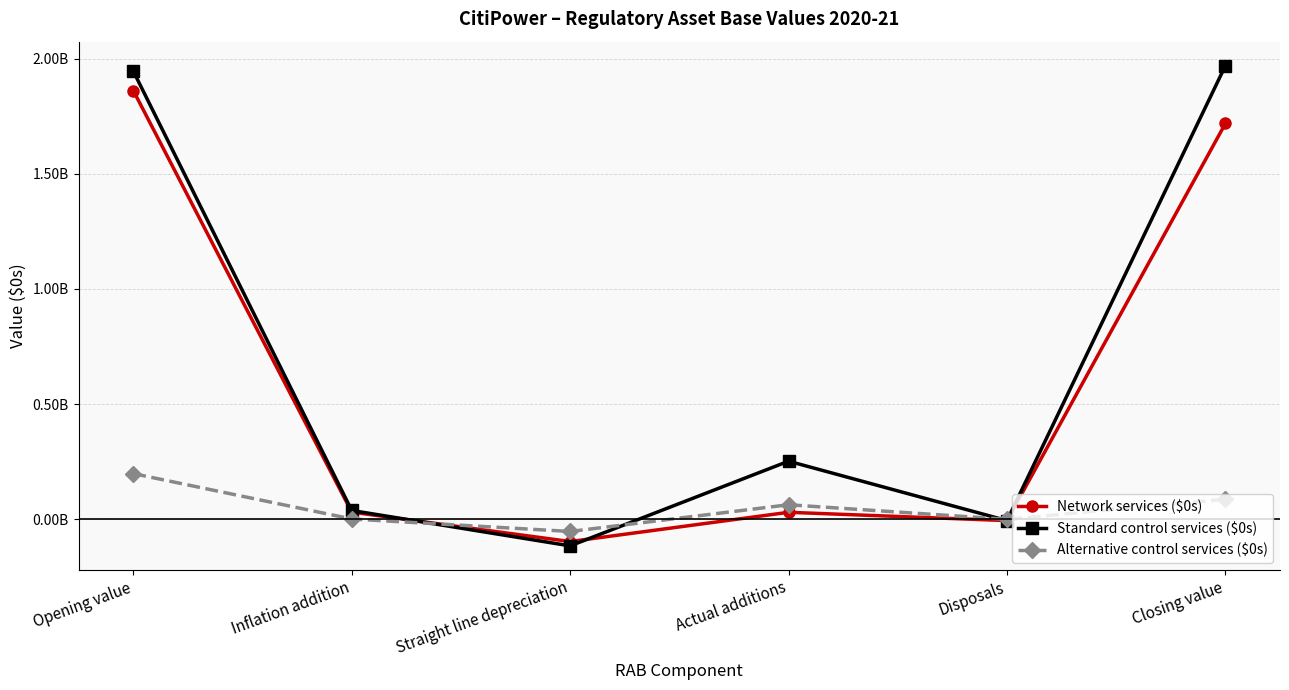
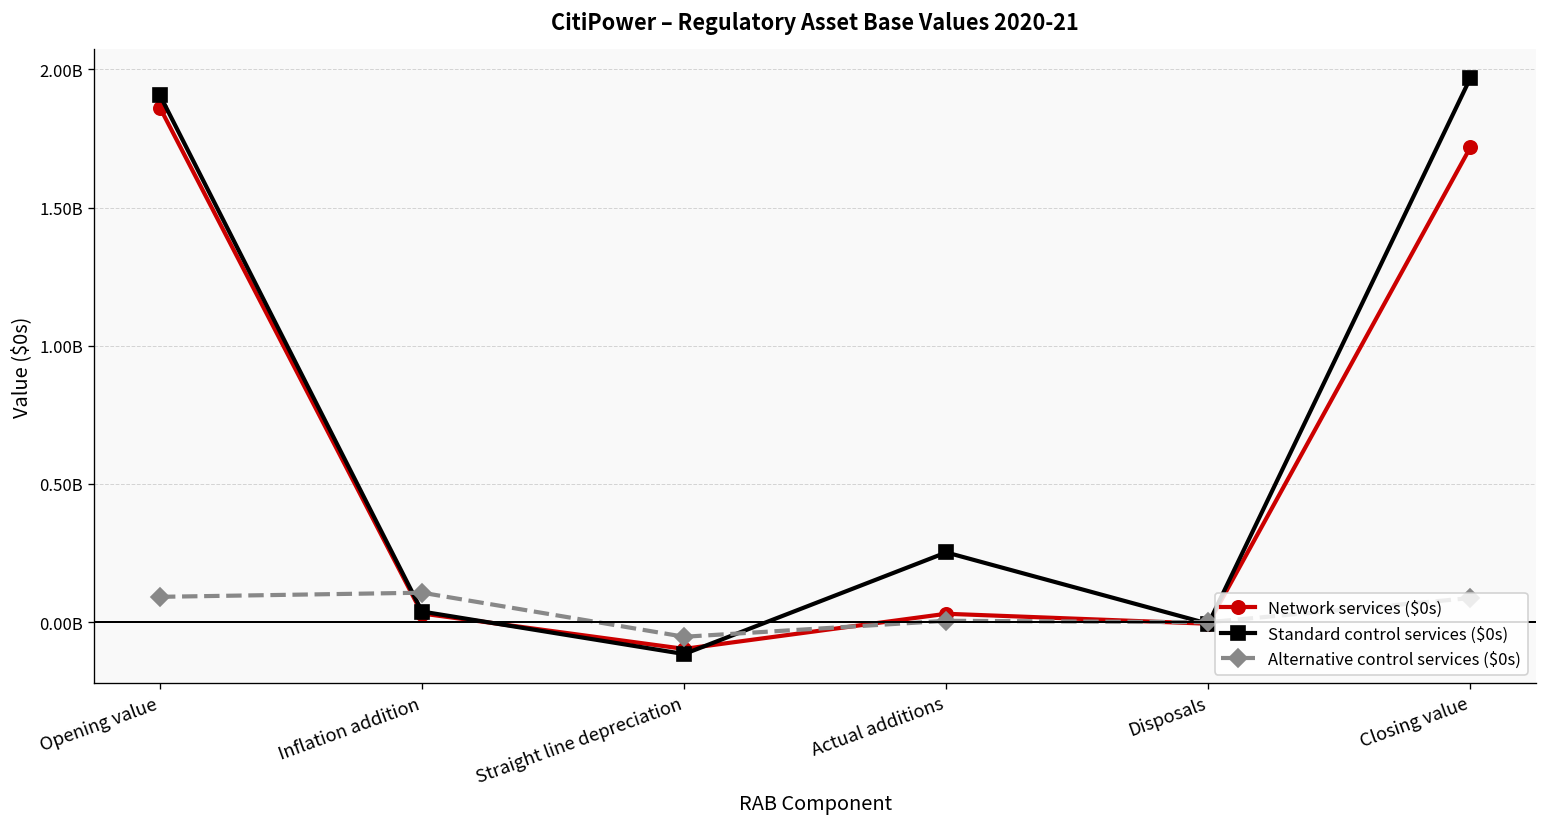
Standard control services ($0s), Opening value: 1950000000 -> 1910000000
Alternative control services ($0s), Opening value: 200000000 -> 90000000
Alternative control services ($0s), Inflation addition: 0 -> 110000000
Alternative control services ($0s), Actual additions: 60000000 -> 10000000
